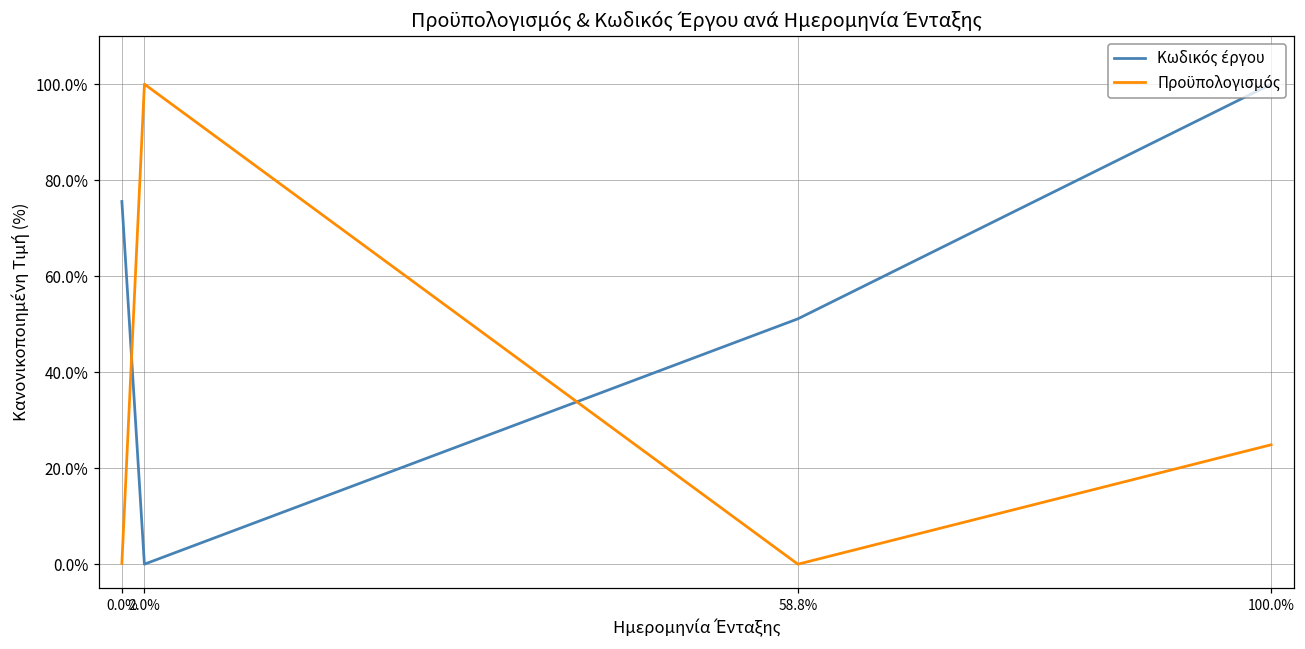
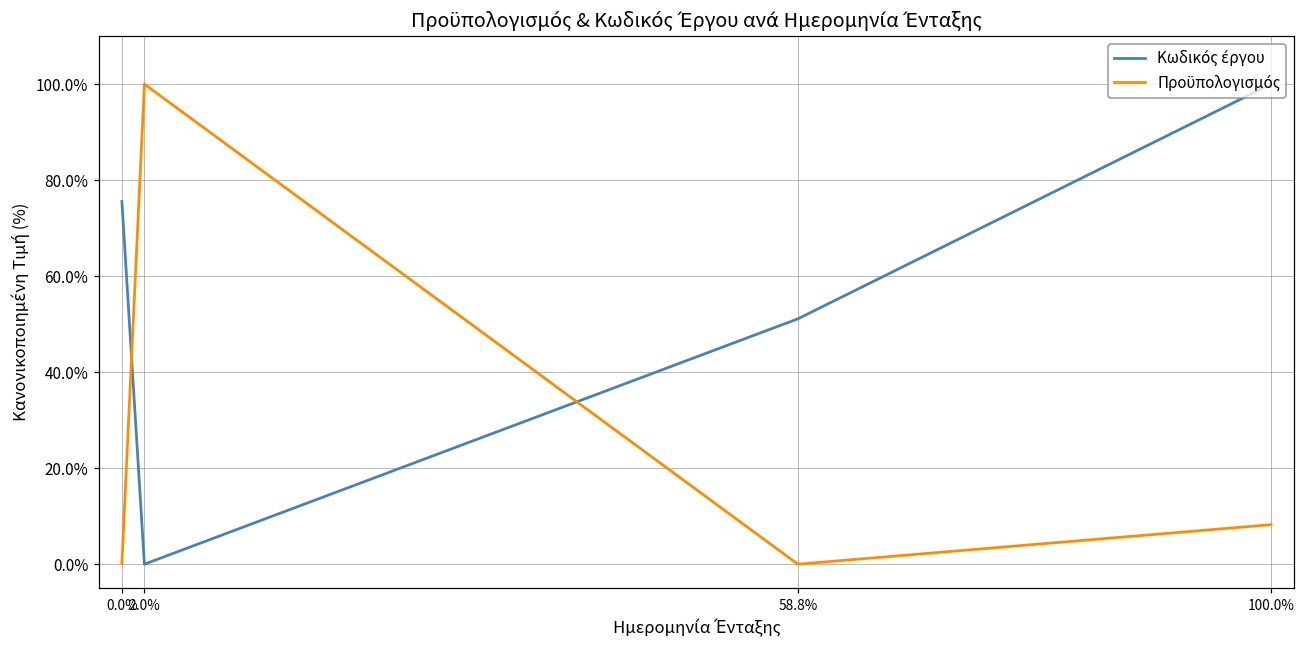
Προϋπολογισμός, 100.0%: 25% -> 8%
